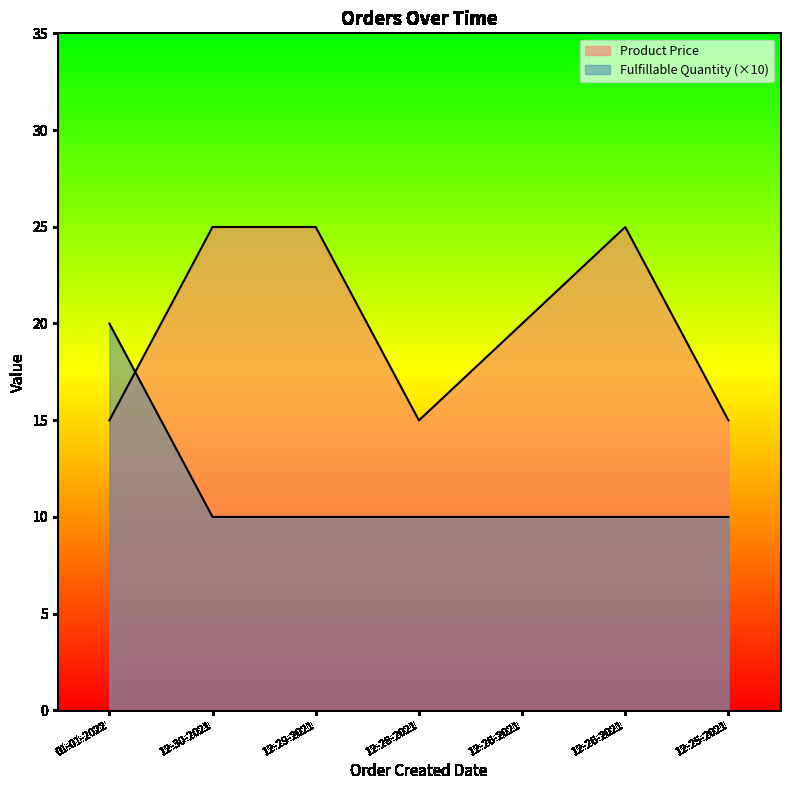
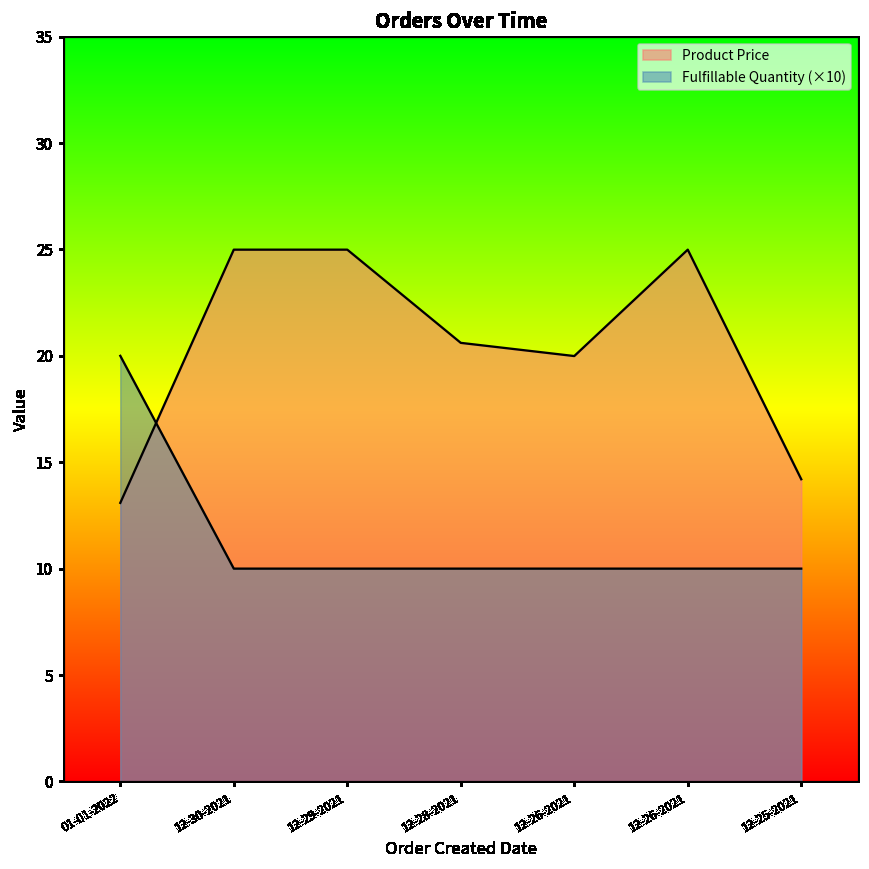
Product Price, 01-01-2022: 15.0 -> 13.1
Product Price, 12-28-2021: 15.0 -> 20.6
Product Price, 12-25-2021: 15.0 -> 14.2
